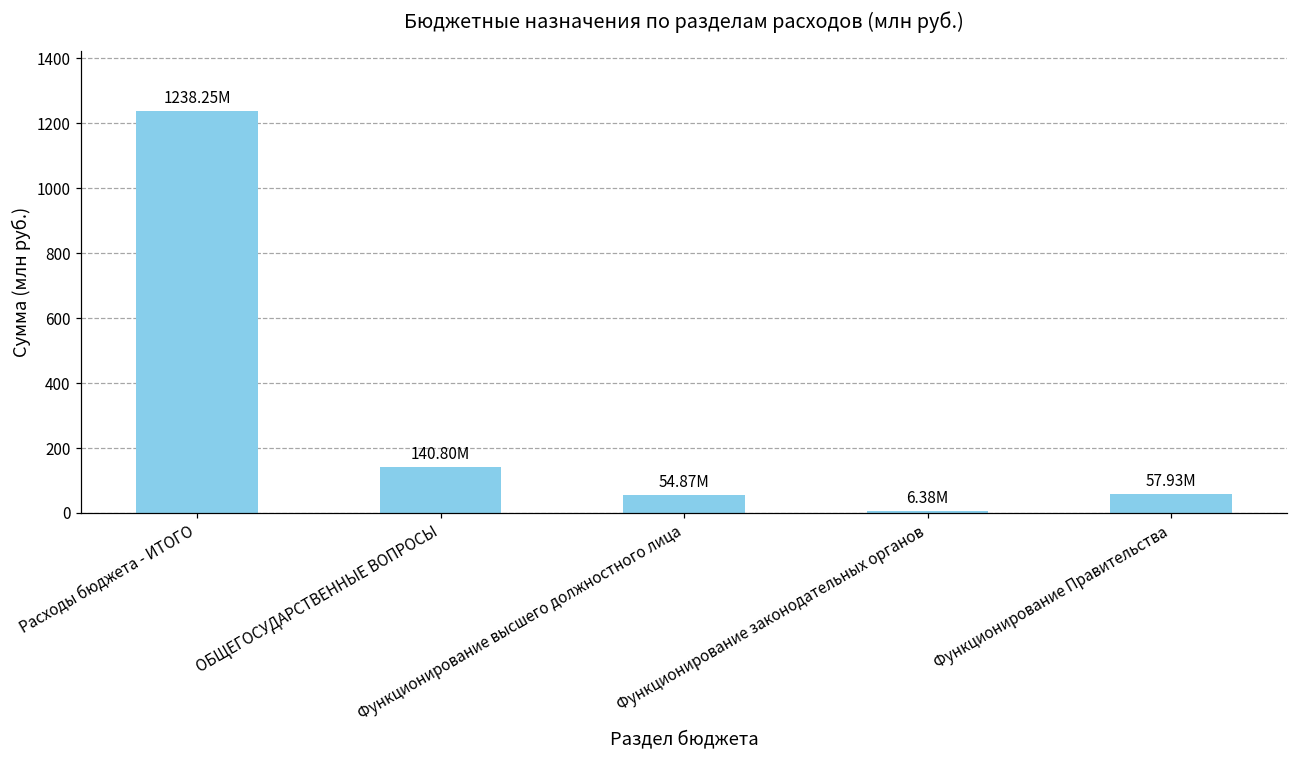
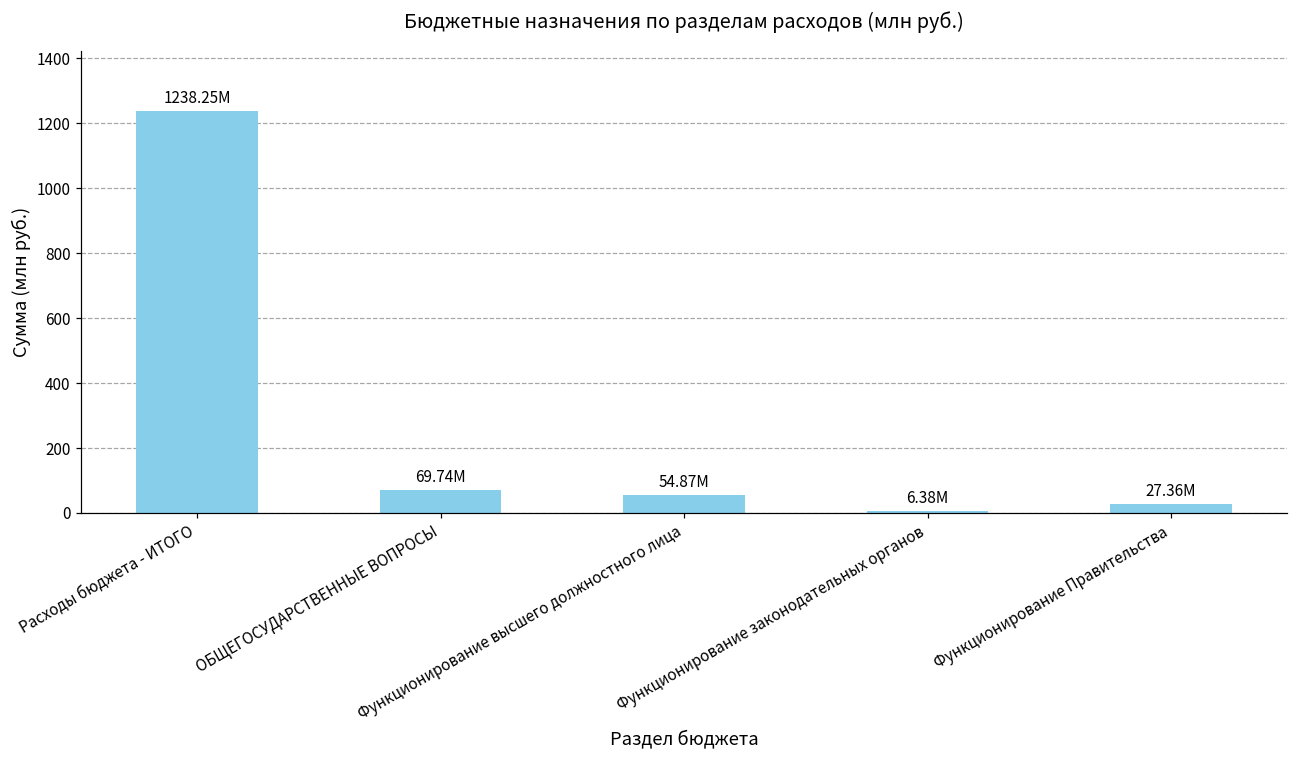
ОБЩЕГОСУДАРСТВЕННЫЕ ВОПРОСЫ: 140.80M -> 69.74M
Функционирование Правительства: 57.93M -> 27.36M
